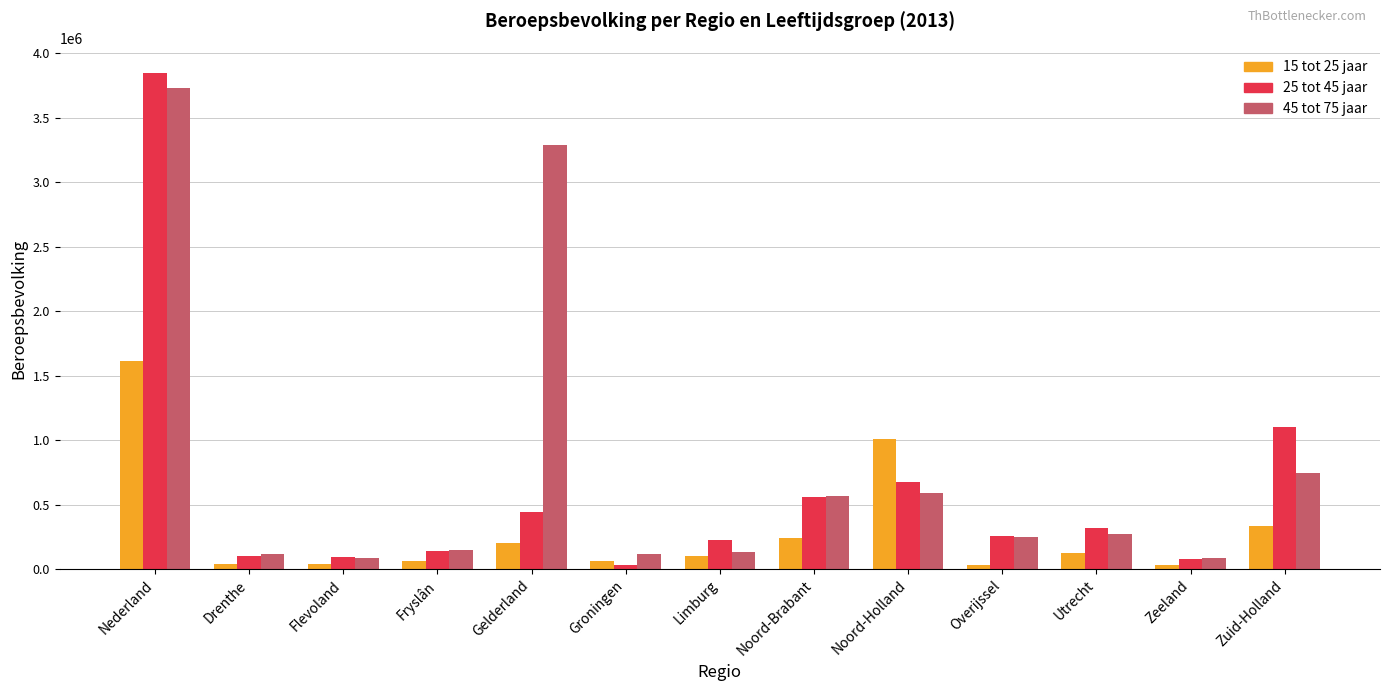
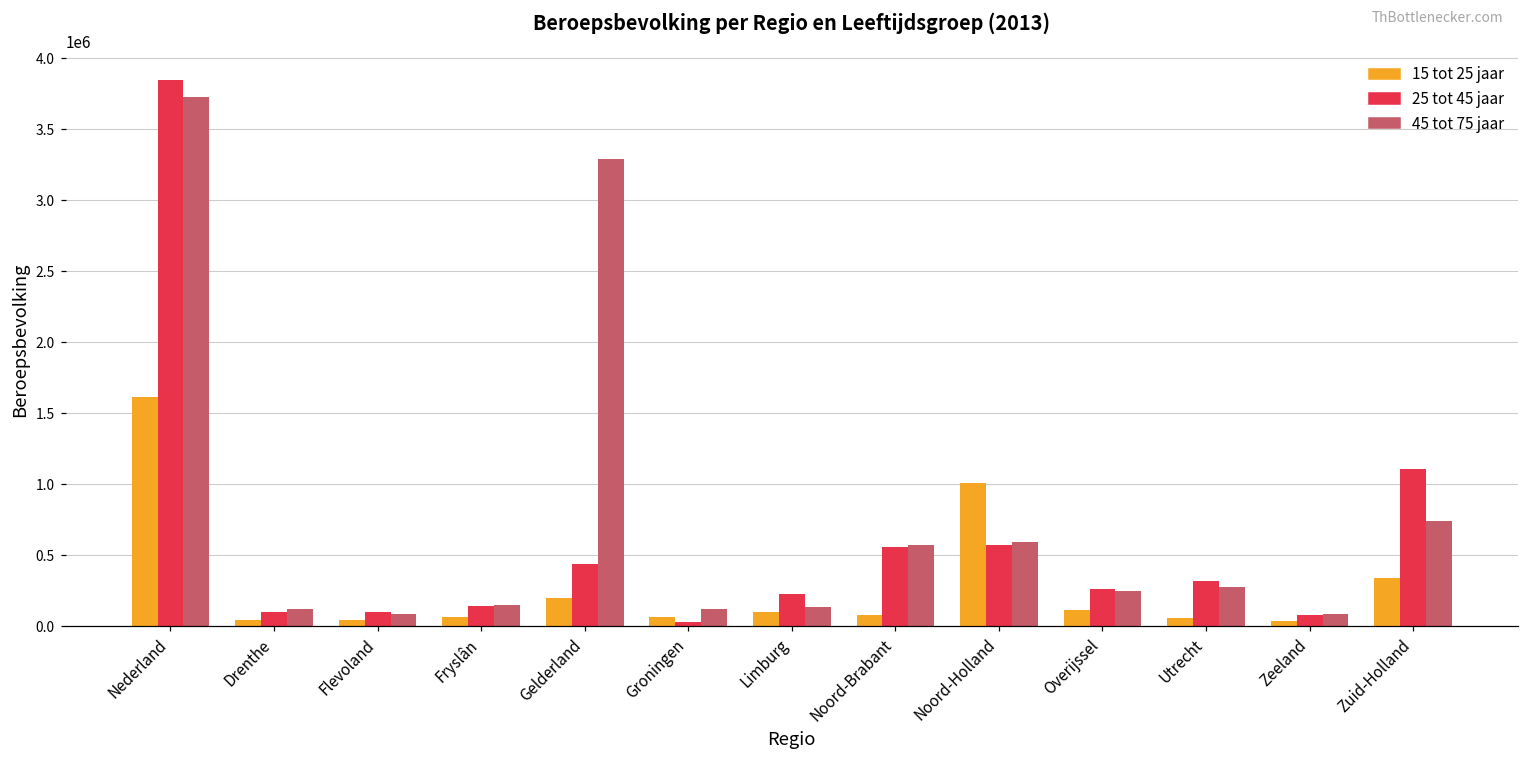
15 tot 25 jaar, Noord-Brabant: 240000 -> 80000
25 tot 45 jaar, Noord-Holland: 670000 -> 570000
15 tot 25 jaar, Overijssel: 40000 -> 110000
15 tot 25 jaar, Utrecht: 130000 -> 60000
